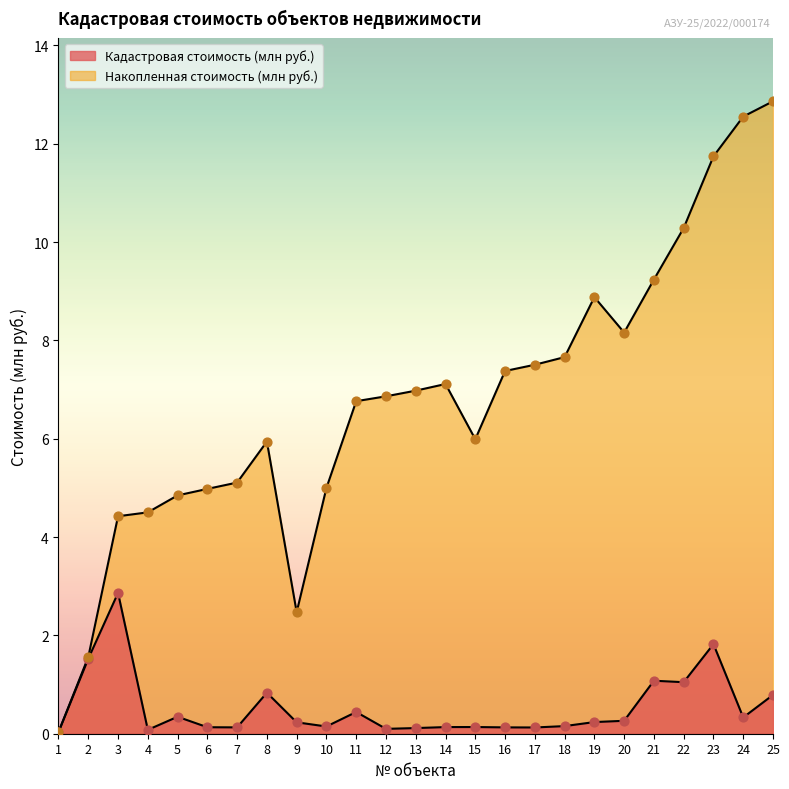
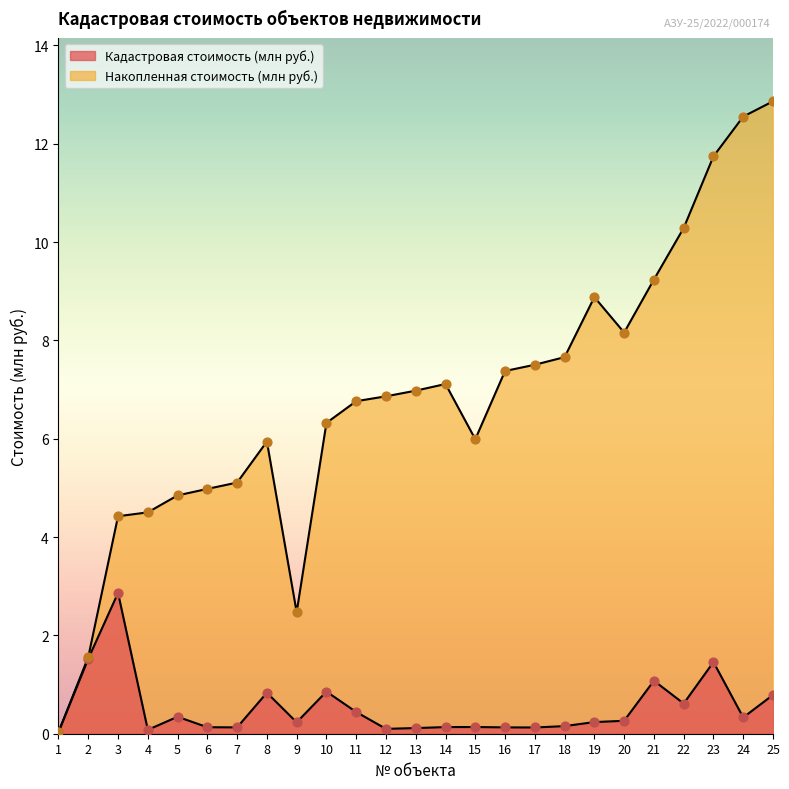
Кадастровая стоимость (млн руб.), 10: 0.1 -> 0.9
Накопленная стоимость (млн руб.), 10: 5.0 -> 6.3
Кадастровая стоимость (млн руб.), 22: 1.0 -> 0.6
Кадастровая стоимость (млн руб.), 23: 1.8 -> 1.5
